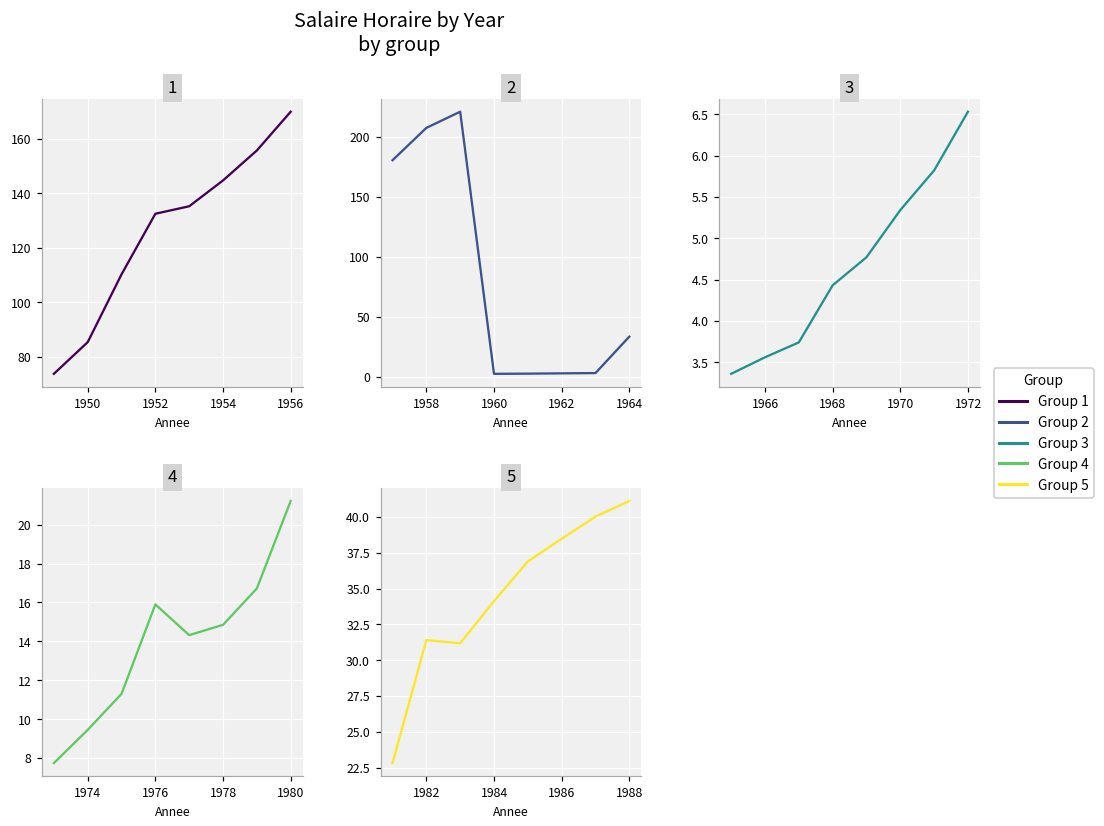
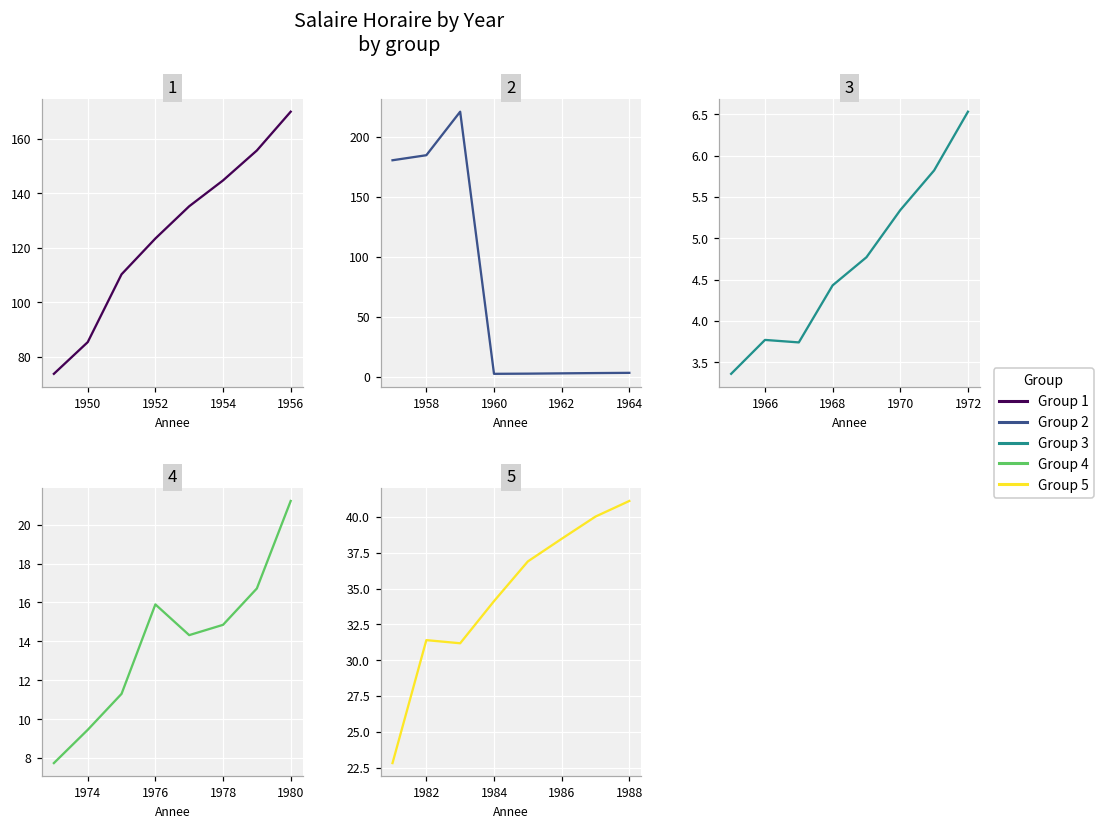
1, 1952: 133 -> 123
2, 1958: 208 -> 185
2, 1964: 33 -> 3
3, 1966: 3.6 -> 3.8
